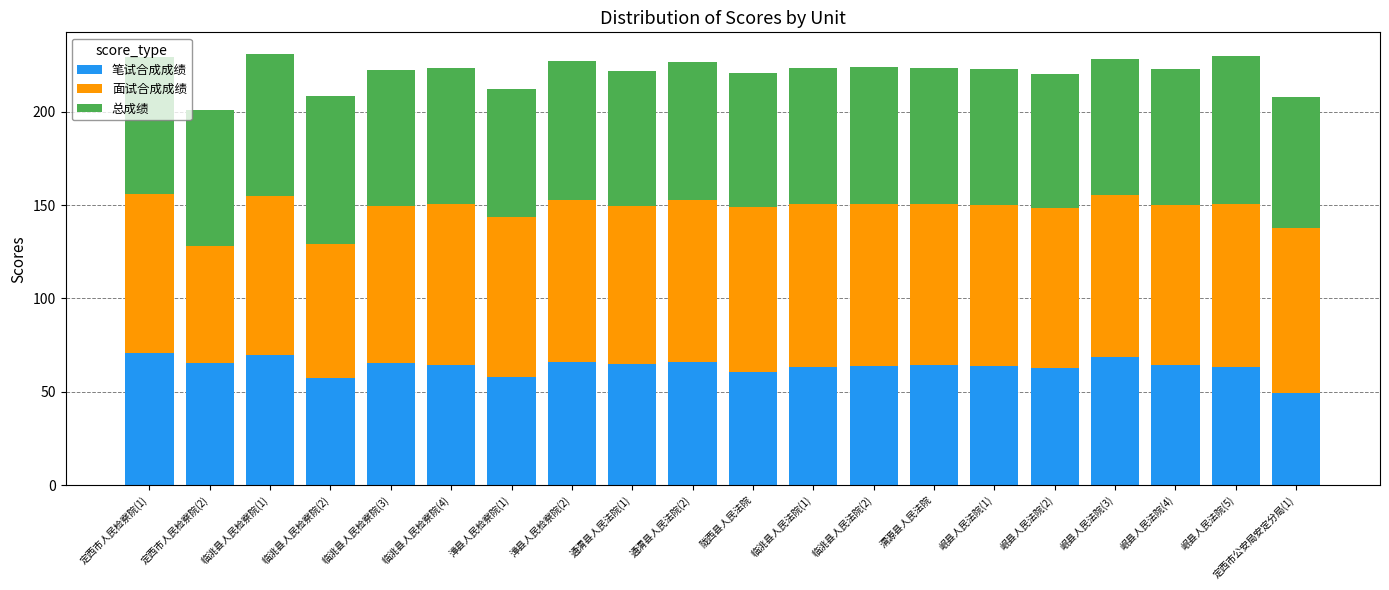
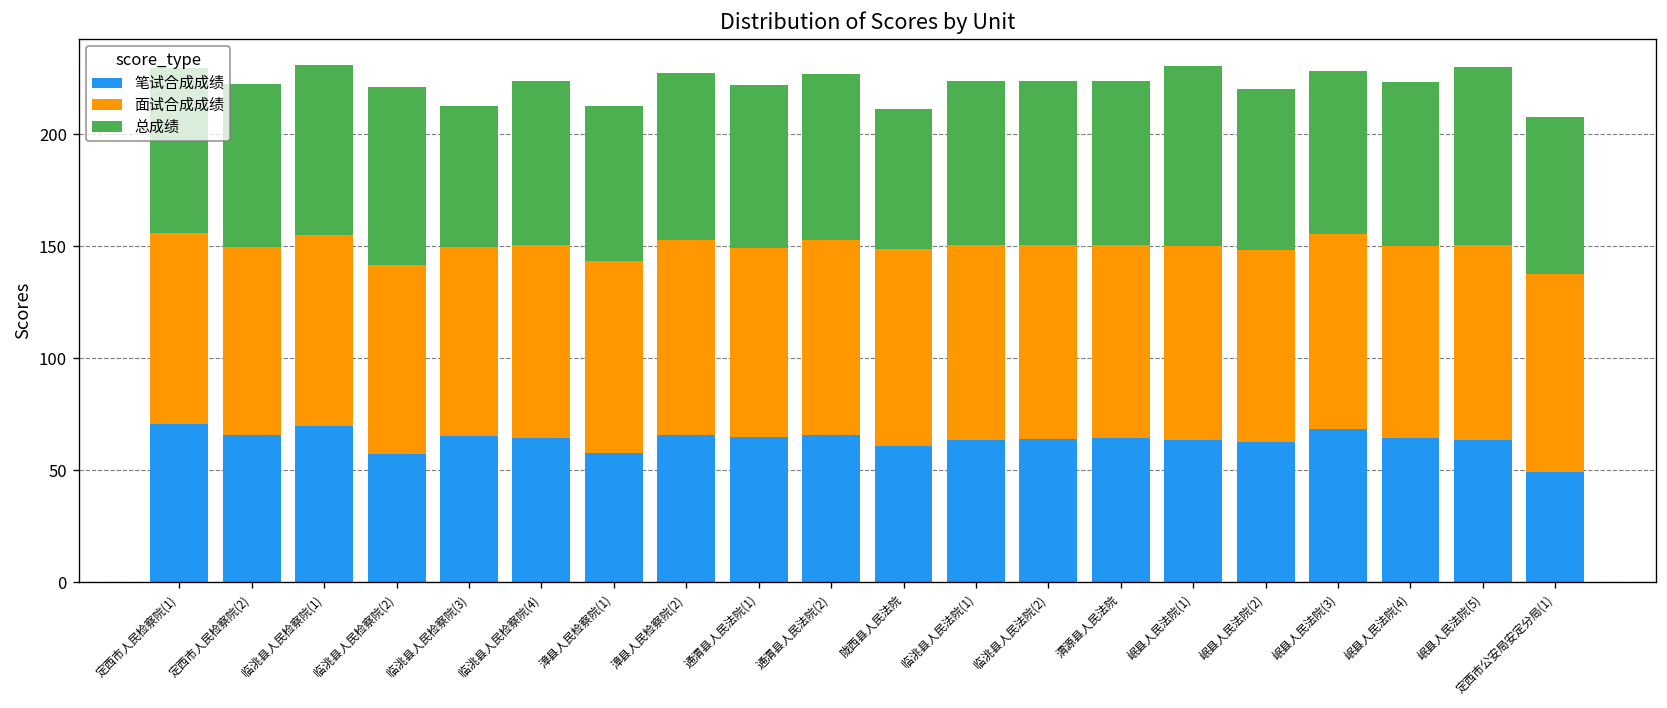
面试合成成绩, 定西市人民检察院(2): 63 -> 84
面试合成成绩, 临洮县人民检察院(2): 72 -> 84
总成绩, 临洮县人民检察院(3): 73 -> 63
总成绩, 陇西县人民法院: 72 -> 62
总成绩, 岷县人民法院(1): 73 -> 80
